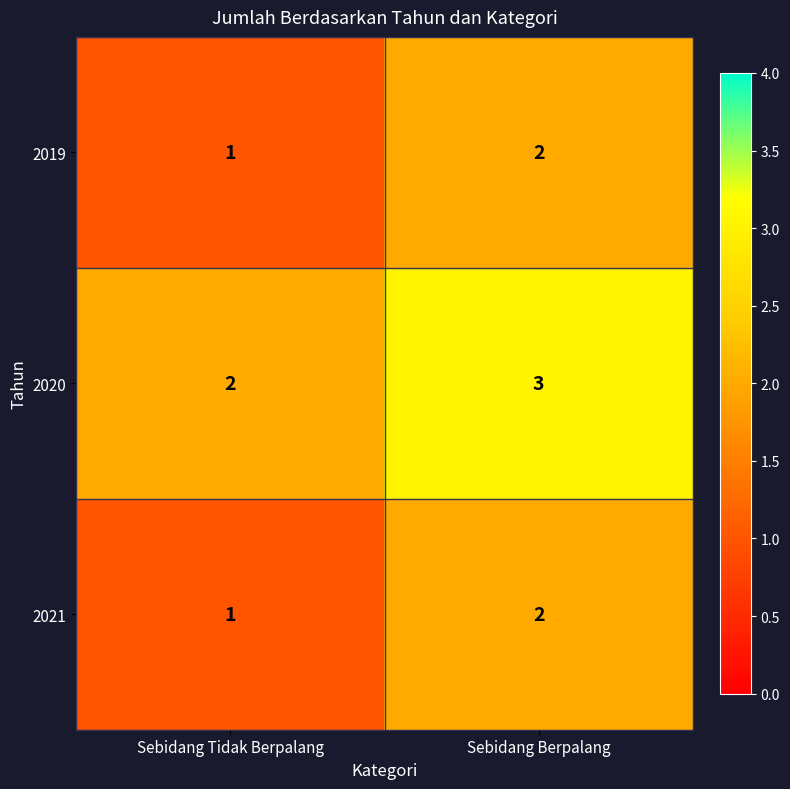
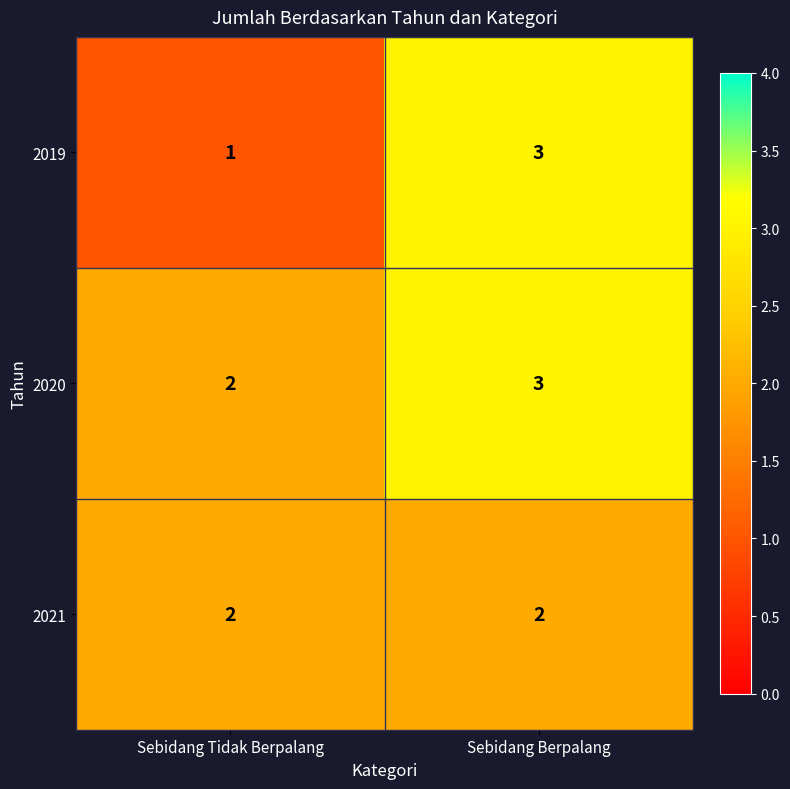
2019, Sebidang Berpalang: 2 -> 3
2021, Sebidang Tidak Berpalang: 1 -> 2
